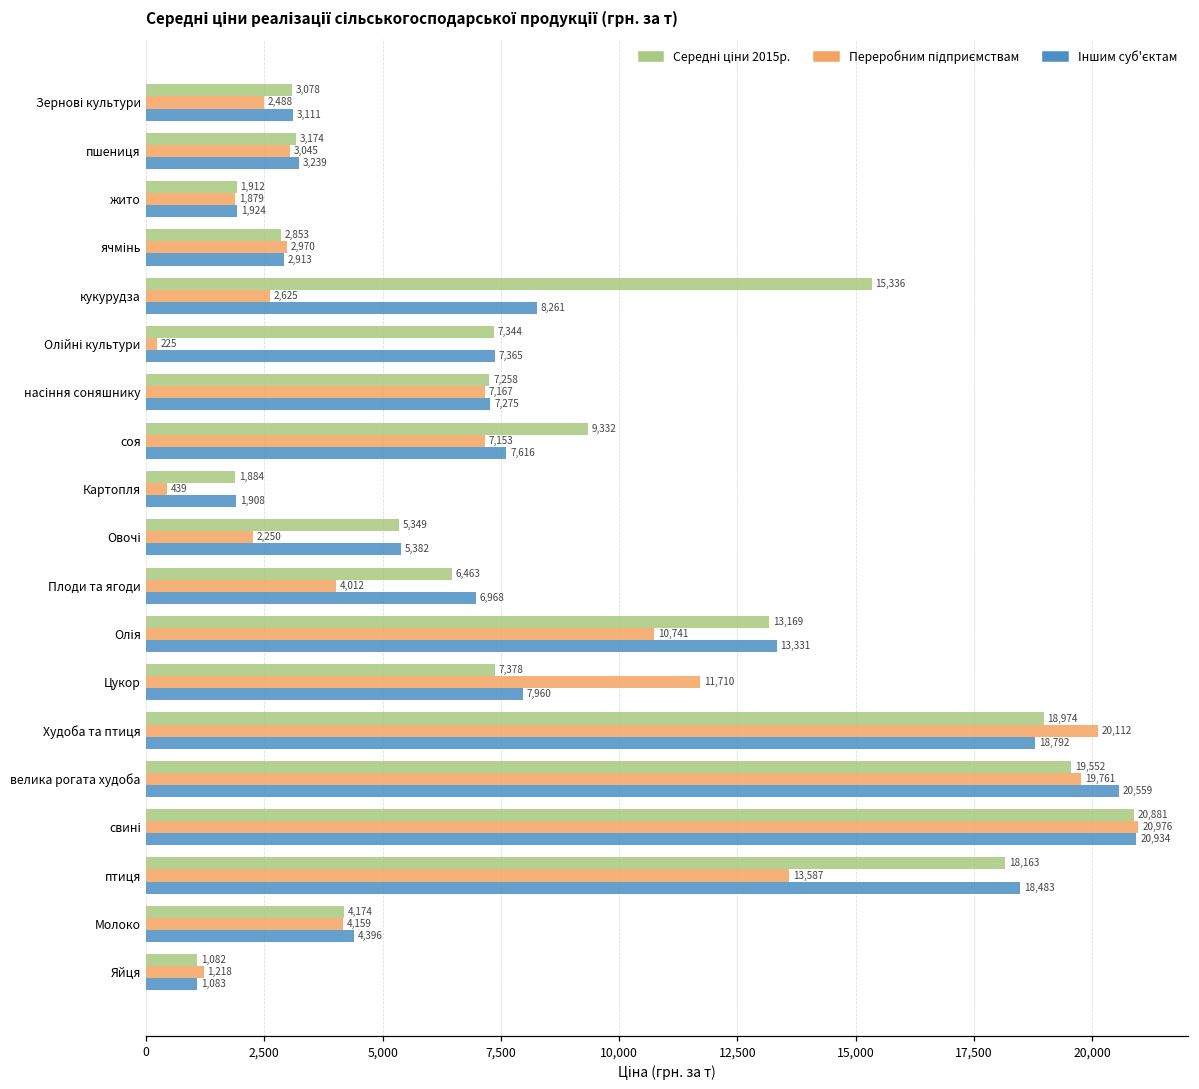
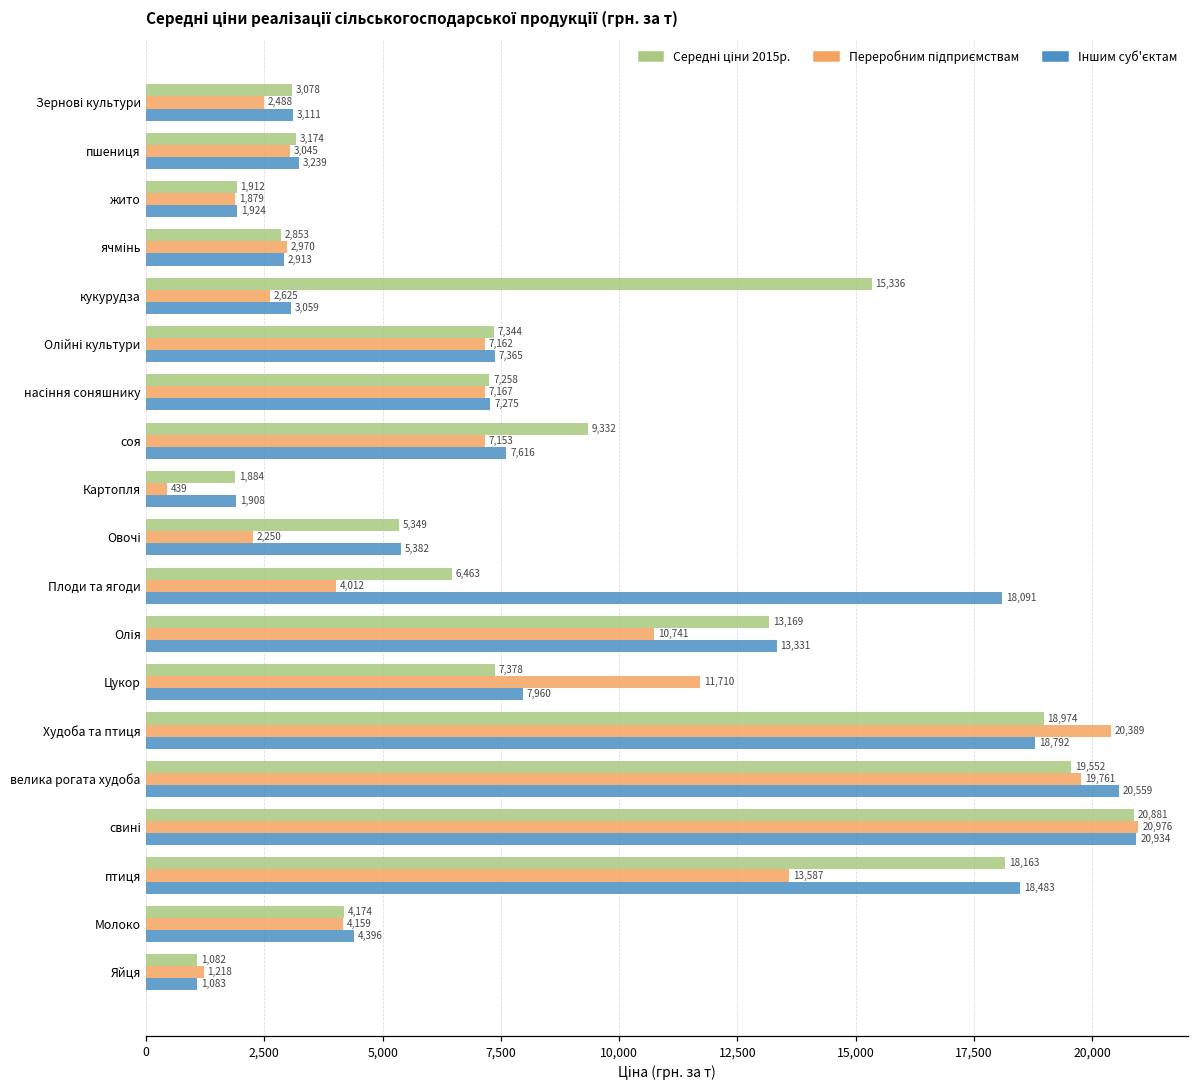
Іншим суб'єктам, кукурудза: 8,261 -> 3,059
Переробним підприємствам, Олійні культури: 225 -> 7,162
Іншим суб'єктам, Плоди та ягоди: 6,968 -> 18,091
Переробним підприємствам, Худоба та птиця: 20,112 -> 20,389
